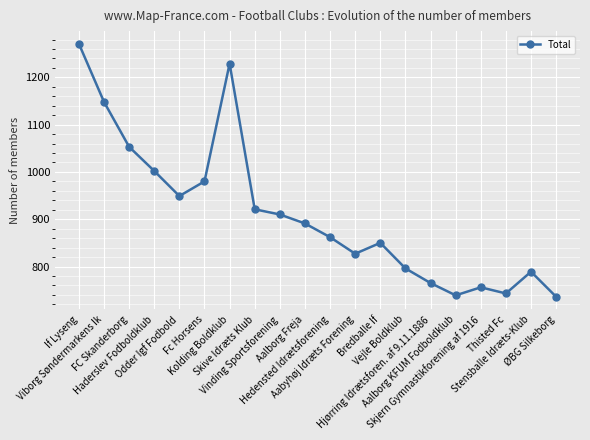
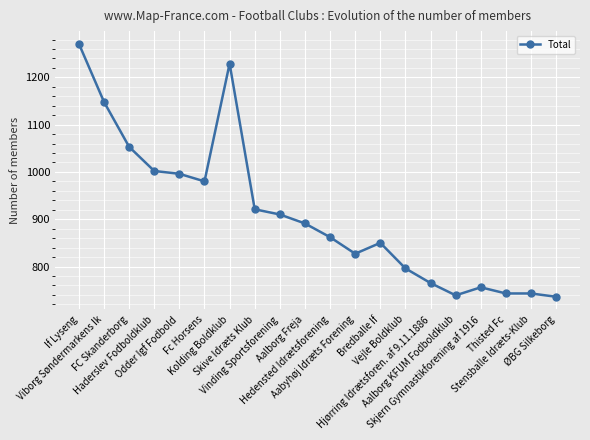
Odder Igf Fodbold: 950 -> 1000
Stensballe Idræts-Klub: 790 -> 740
